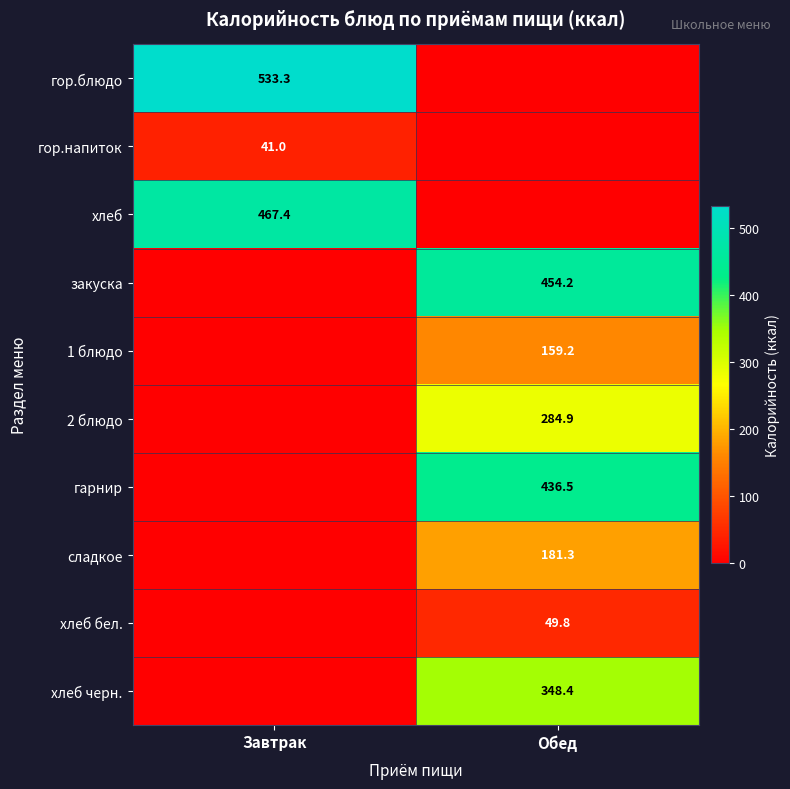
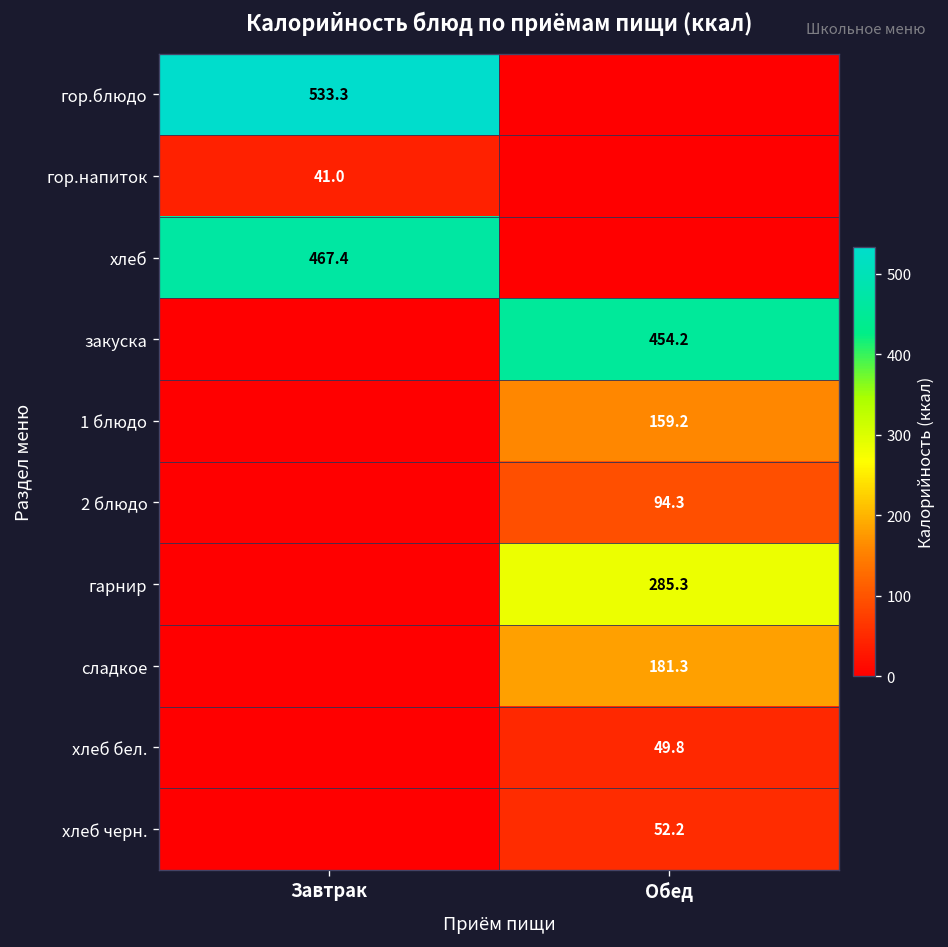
2 блюдо, Обед: 284.9 -> 94.3
гарнир, Обед: 436.5 -> 285.3
хлеб черн., Обед: 348.4 -> 52.2
